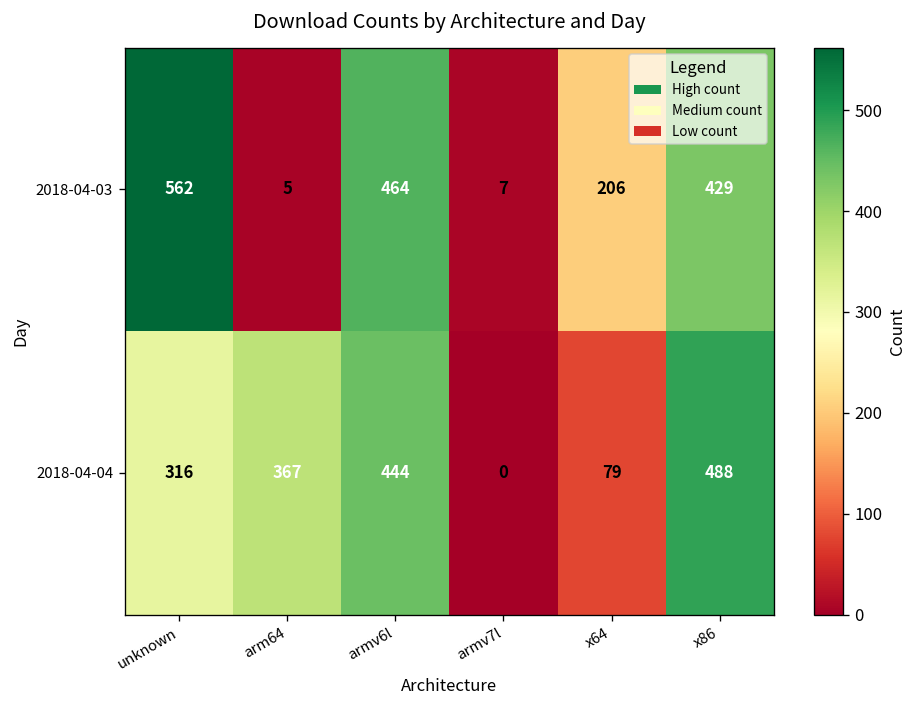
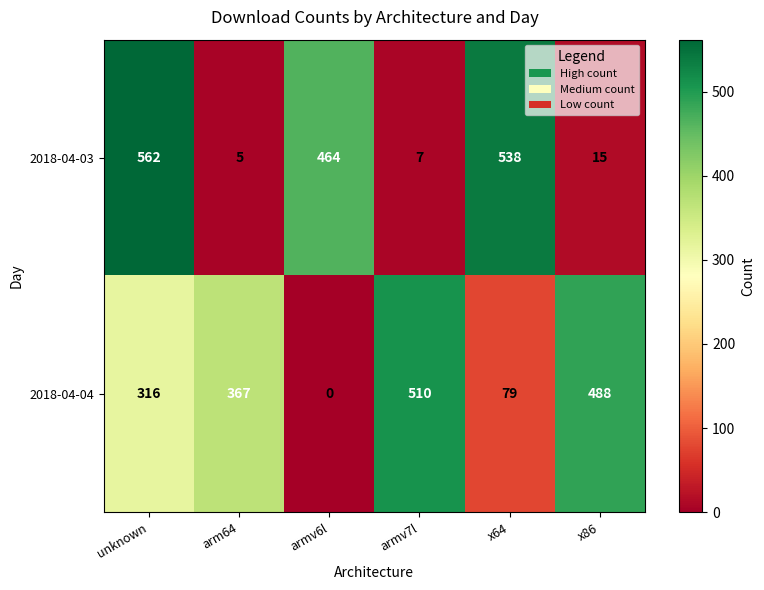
2018-04-03, x64: 206 -> 538
2018-04-03, x86: 429 -> 15
2018-04-04, armv6l: 444 -> 0
2018-04-04, armv7l: 0 -> 510
